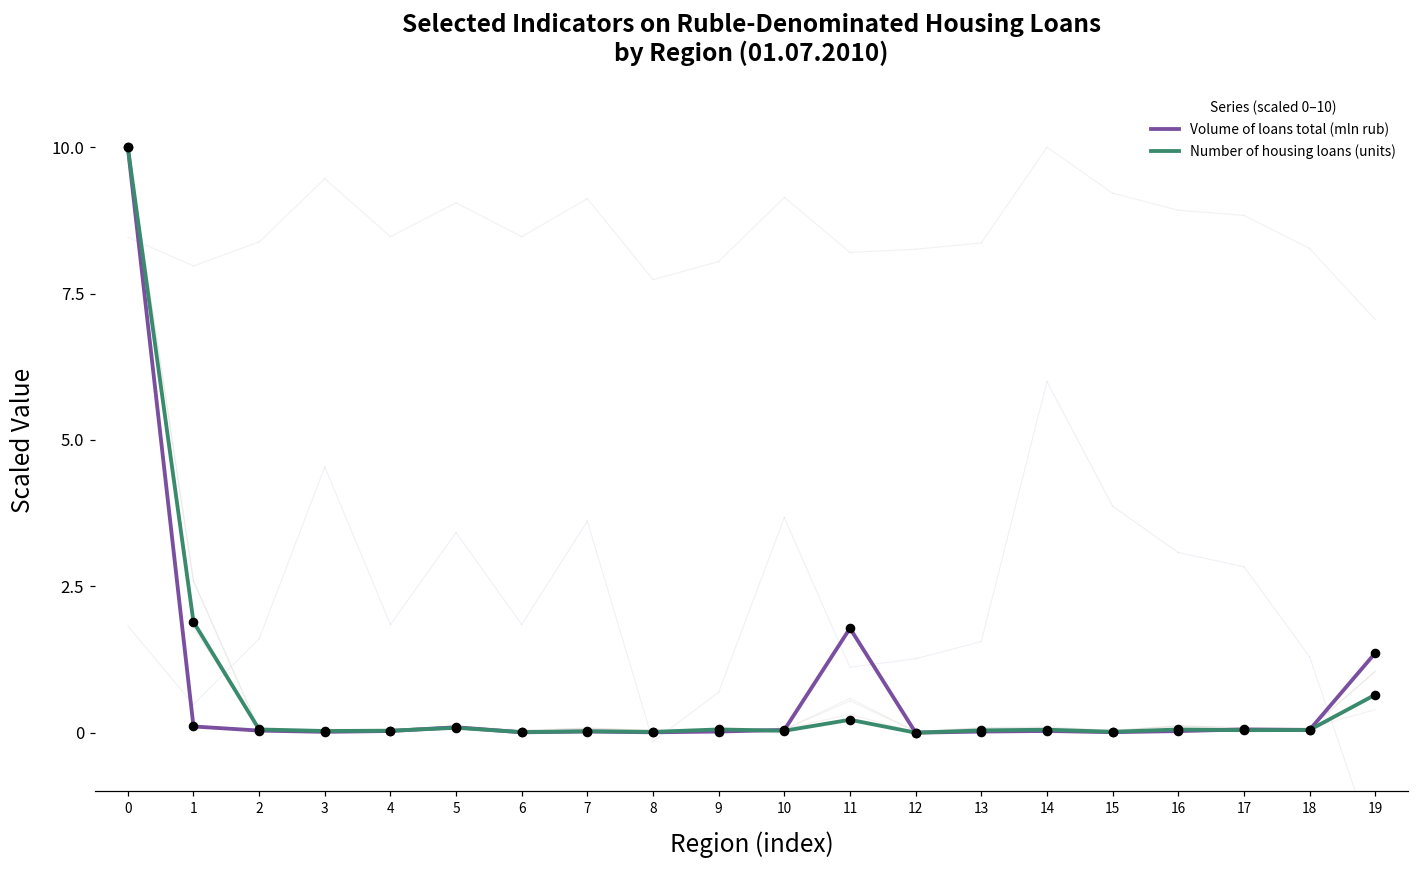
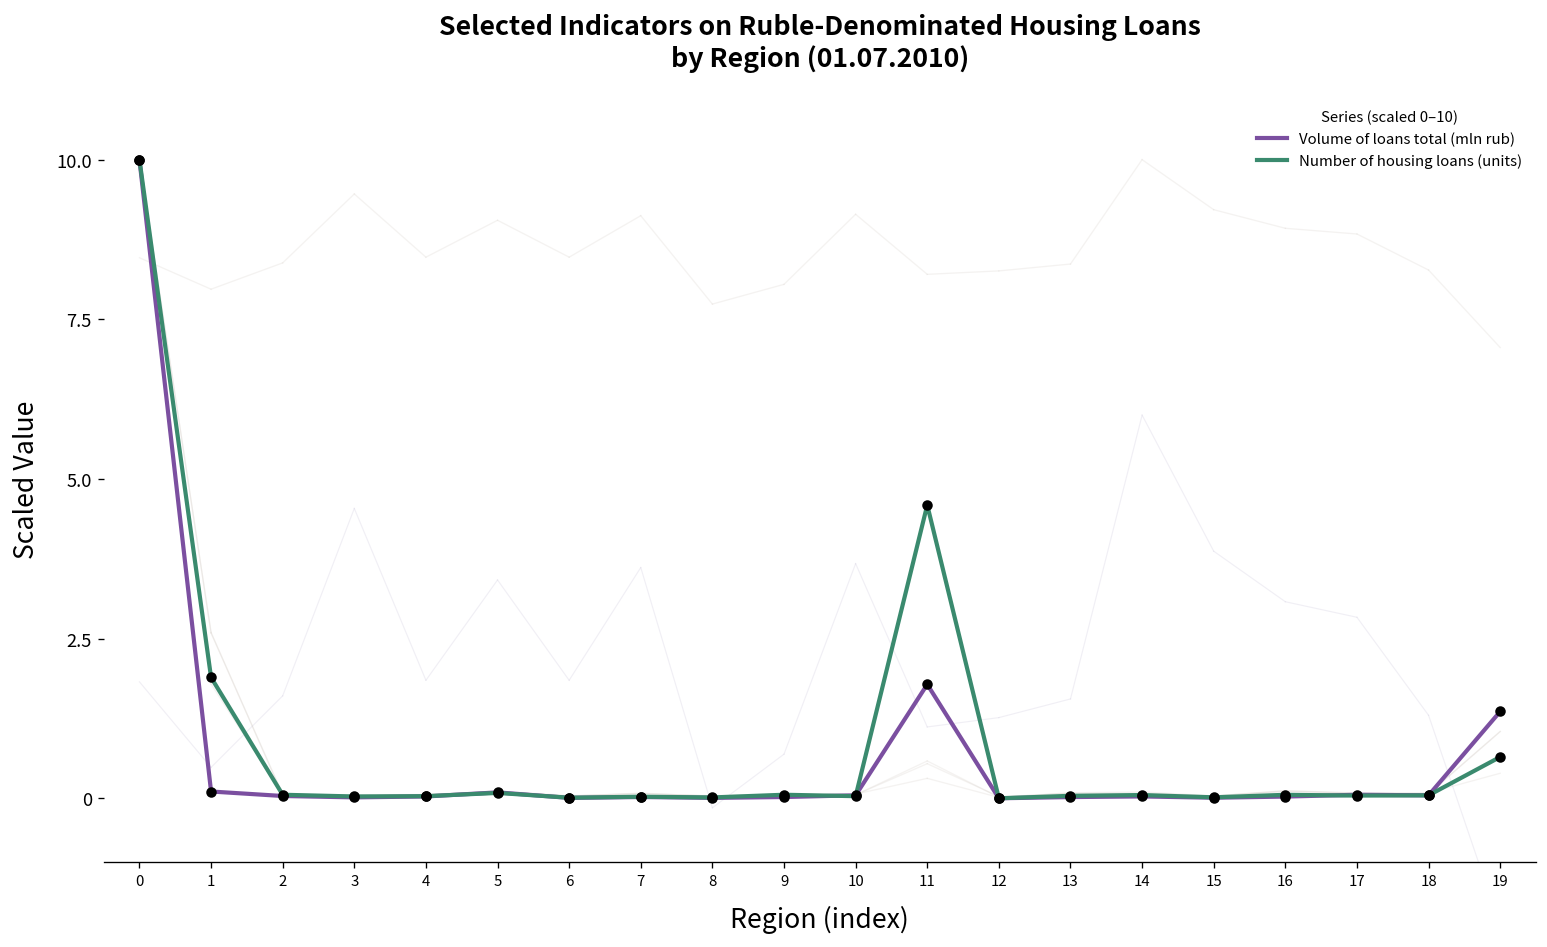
Number of housing loans (units), 11: 0.2 -> 4.6
